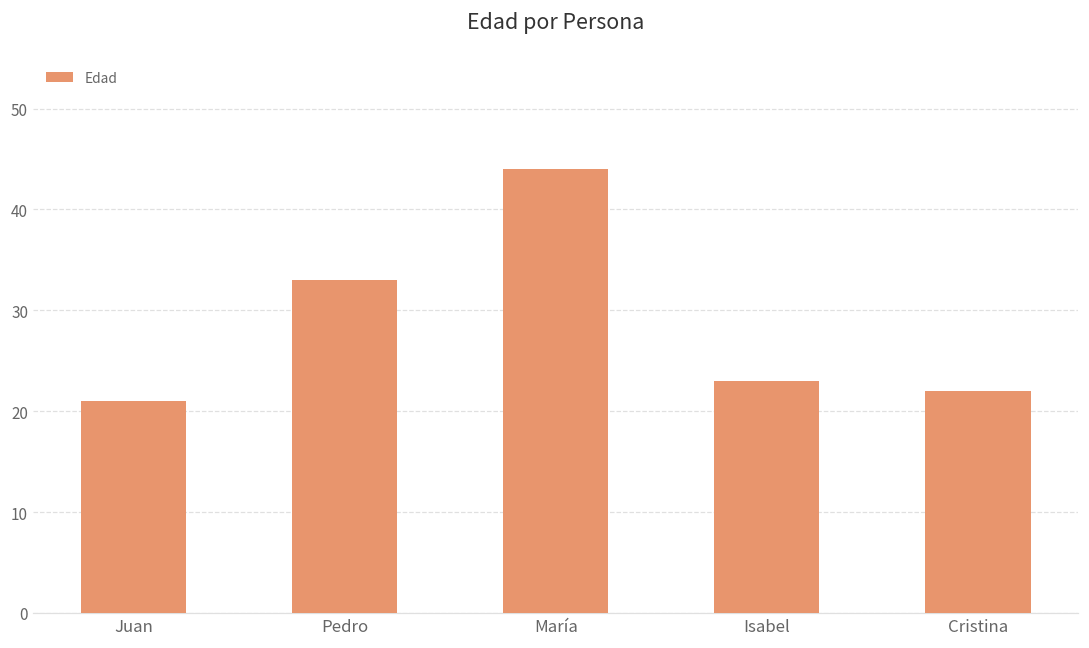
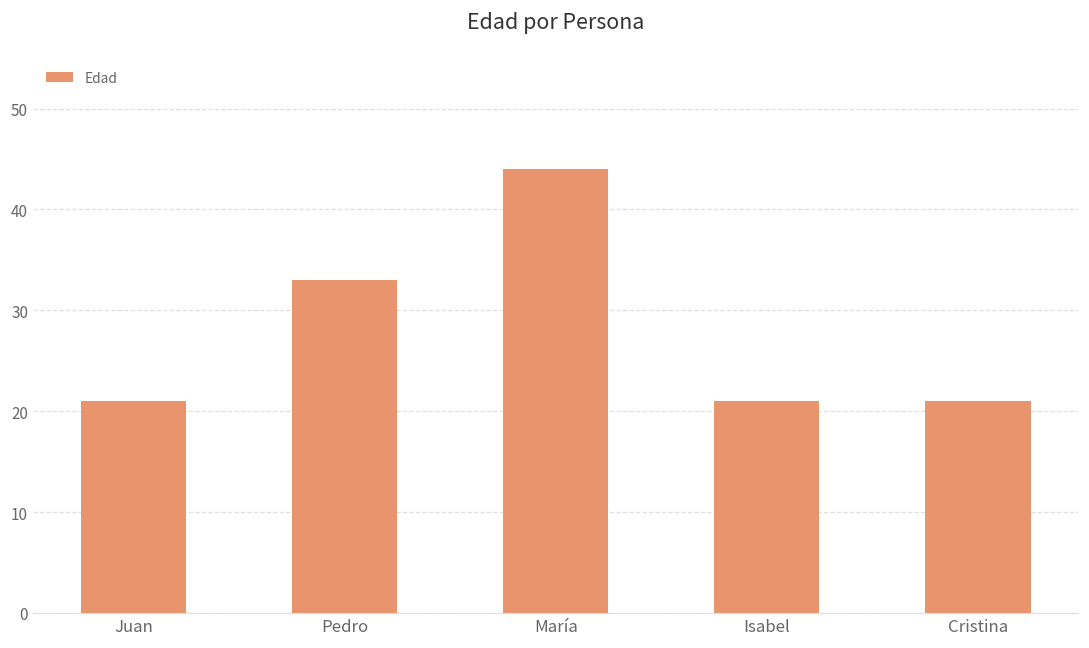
Isabel: 23 -> 21
Cristina: 22 -> 21
